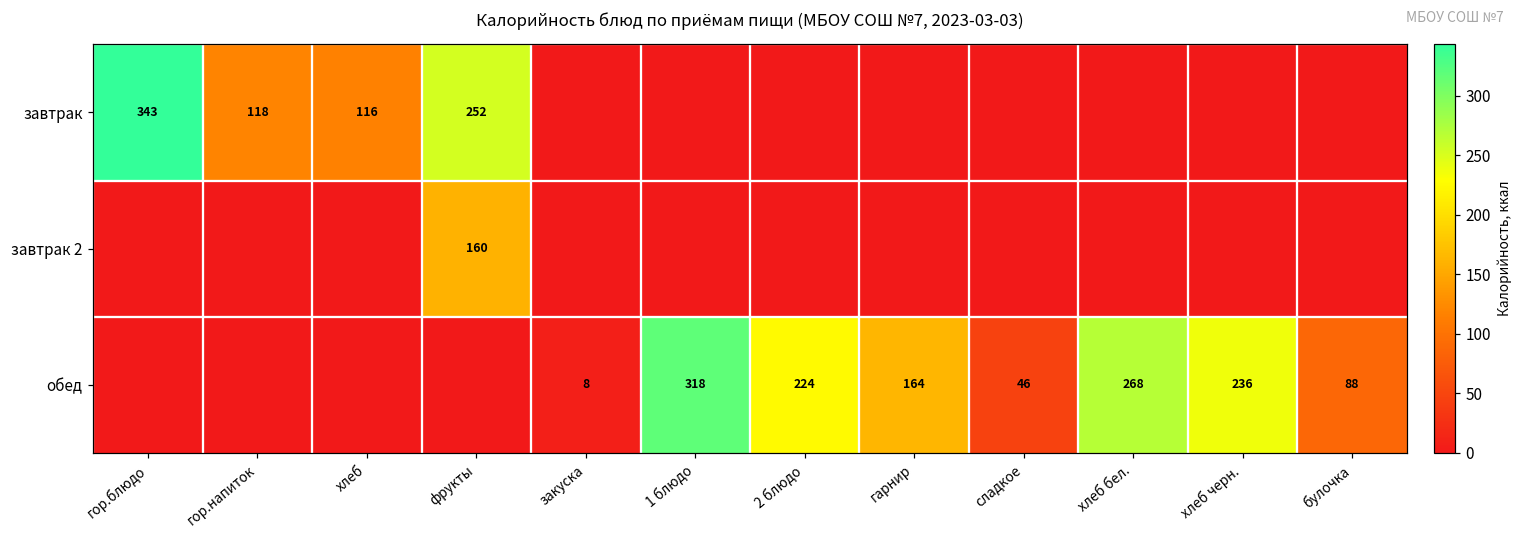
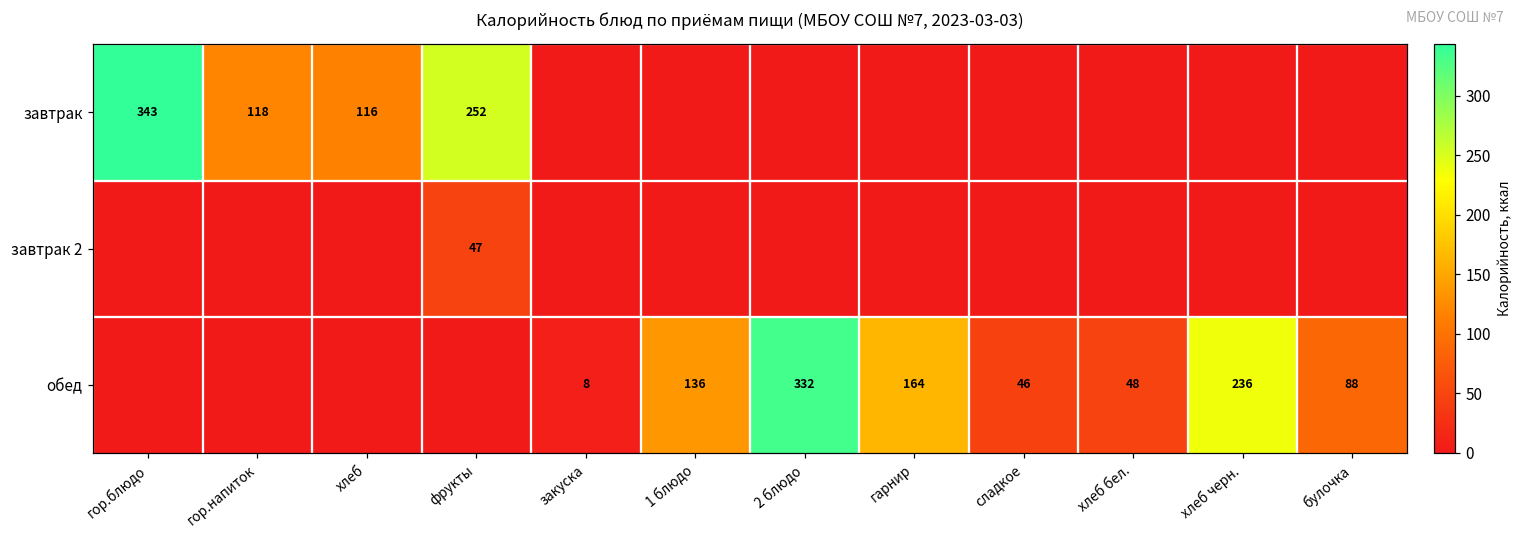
завтрак 2, фрукты: 160 -> 47
обед, 1 блюдо: 318 -> 136
обед, 2 блюдо: 224 -> 332
обед, хлеб бел.: 268 -> 48
